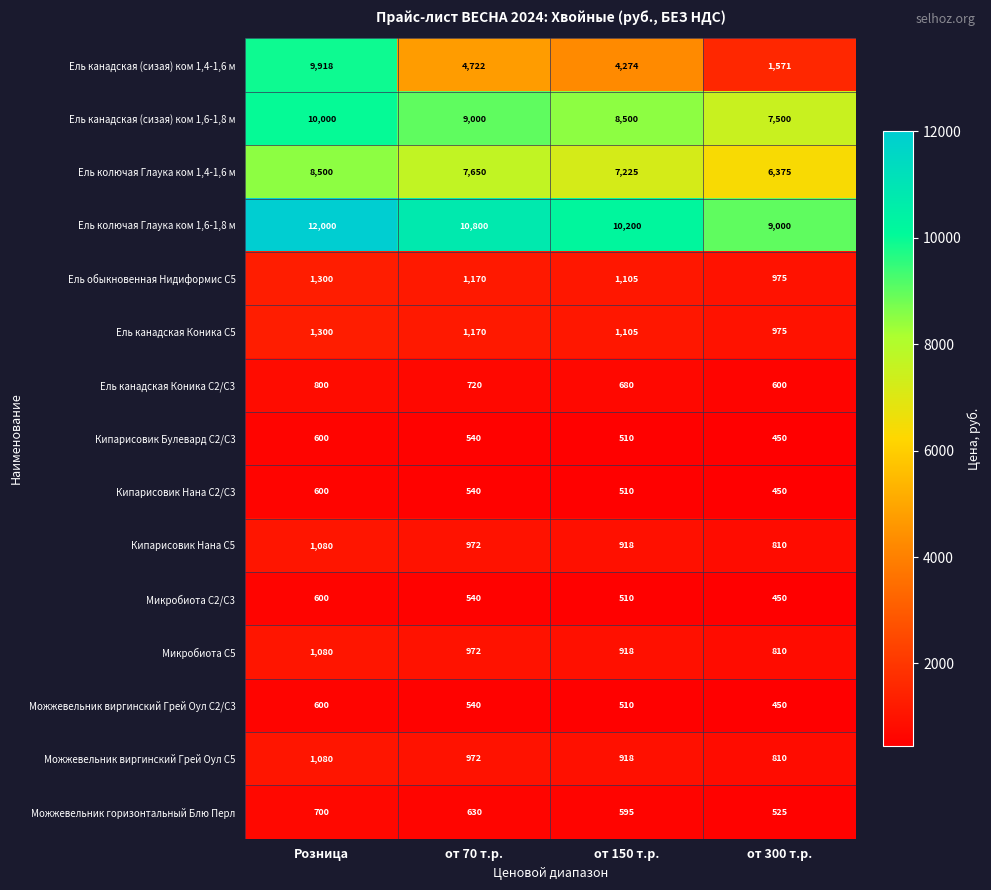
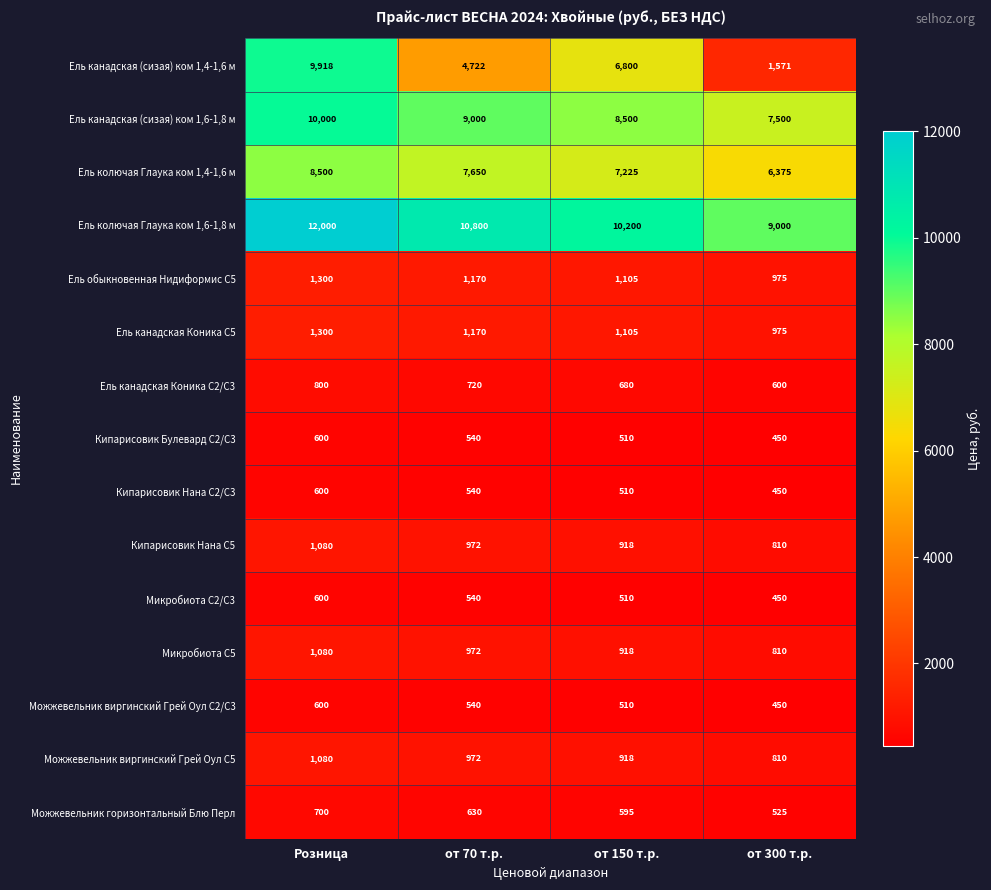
Ель канадская (сизая) ком 1,4-1,6 м, от 150 т.р.: 4,274 -> 6,800
